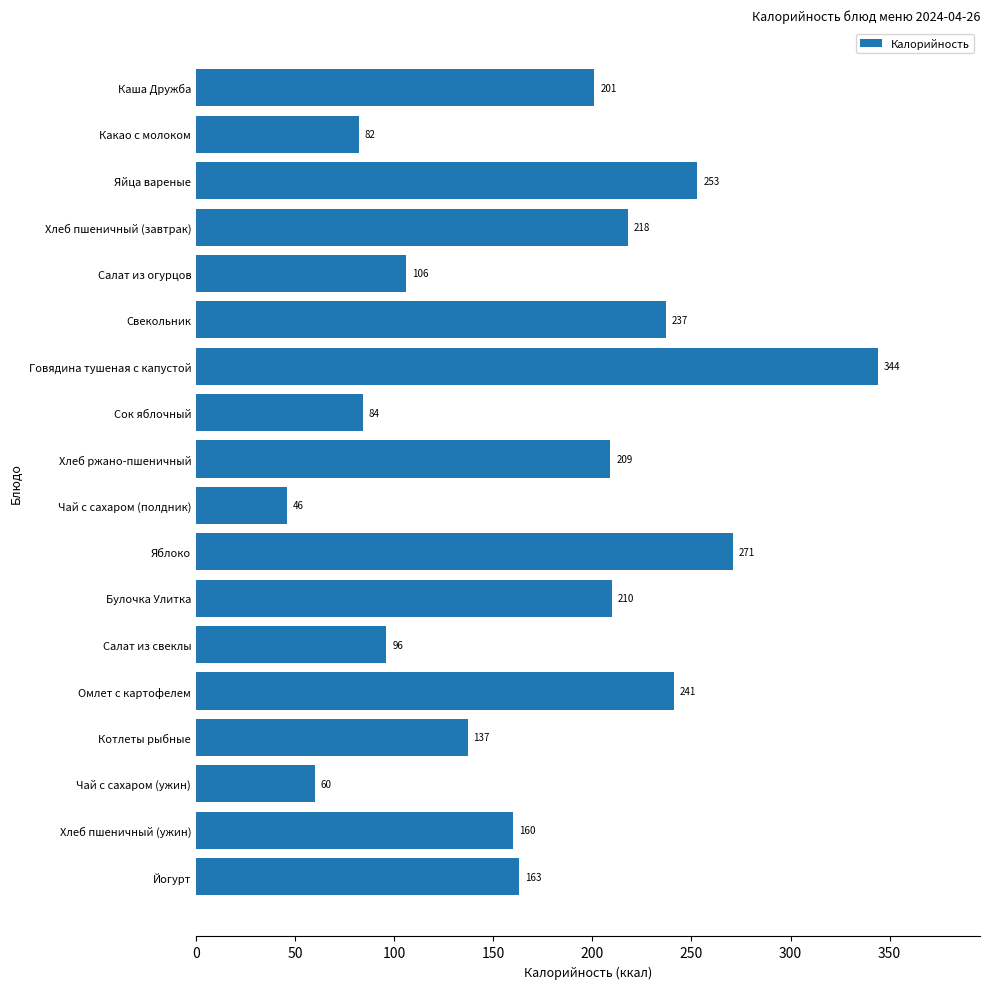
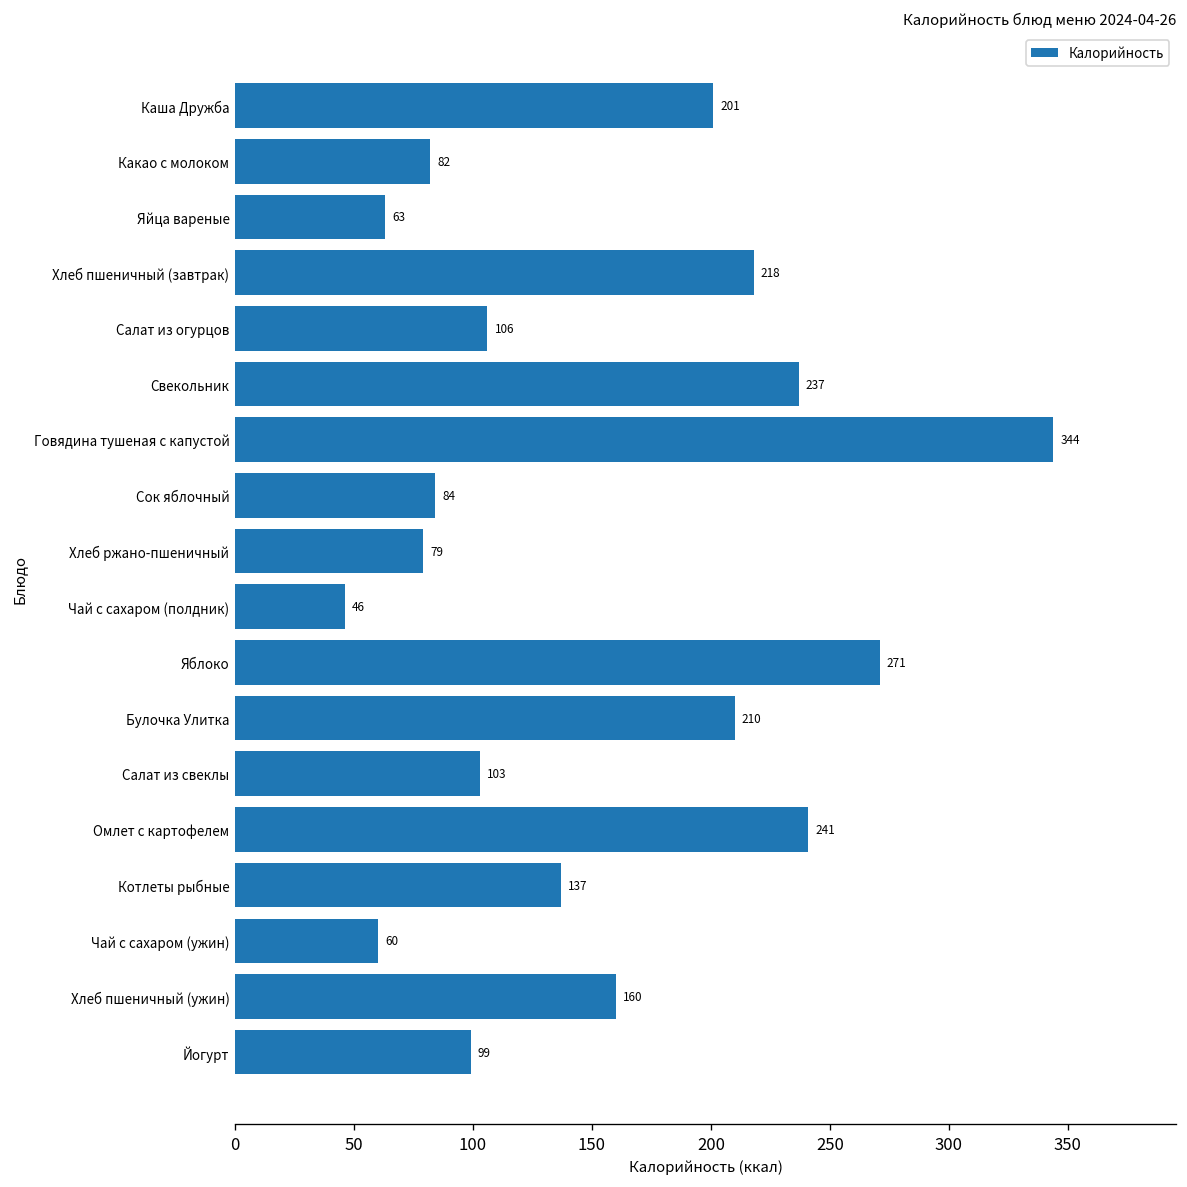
Яйца вареные: 253 -> 63
Хлеб ржано-пшеничный: 209 -> 79
Салат из свеклы: 96 -> 103
Йогурт: 163 -> 99
